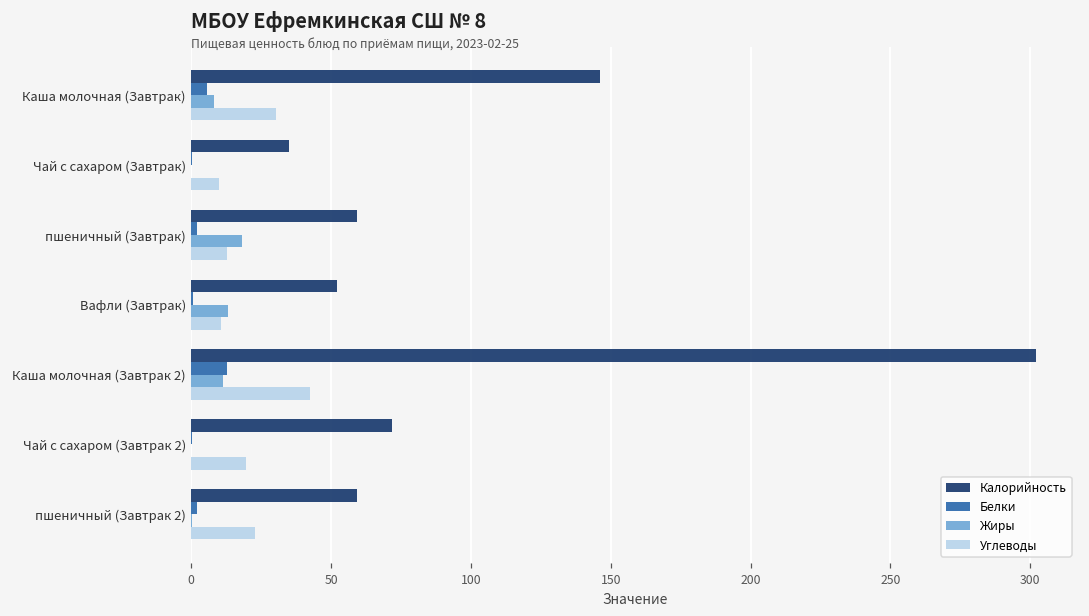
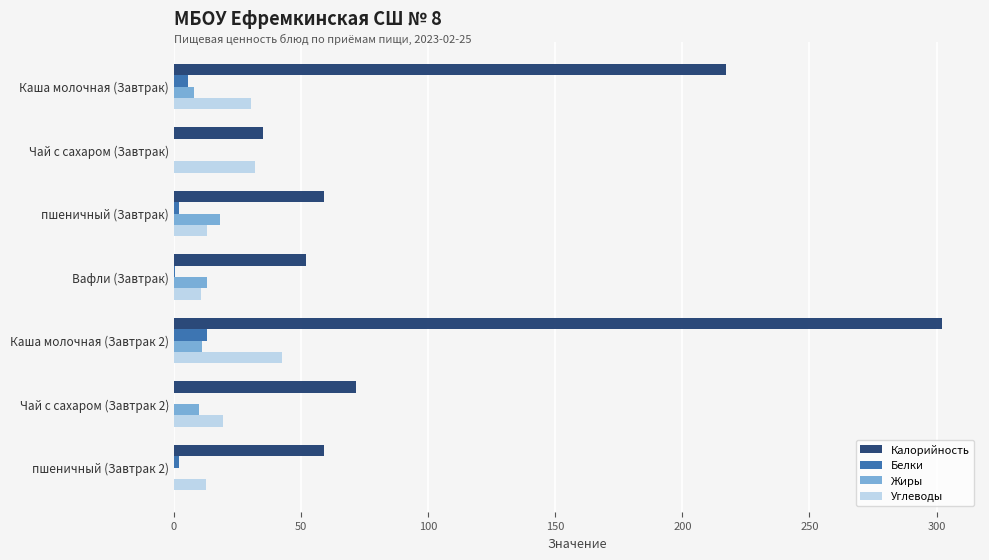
Калорийность, Каша молочная (Завтрак): 146 -> 217
Углеводы, Чай с сахаром (Завтрак): 10 -> 32
Жиры, Чай с сахаром (Завтрак 2): 0 -> 10
Углеводы, пшеничный (Завтрак 2): 23 -> 13
